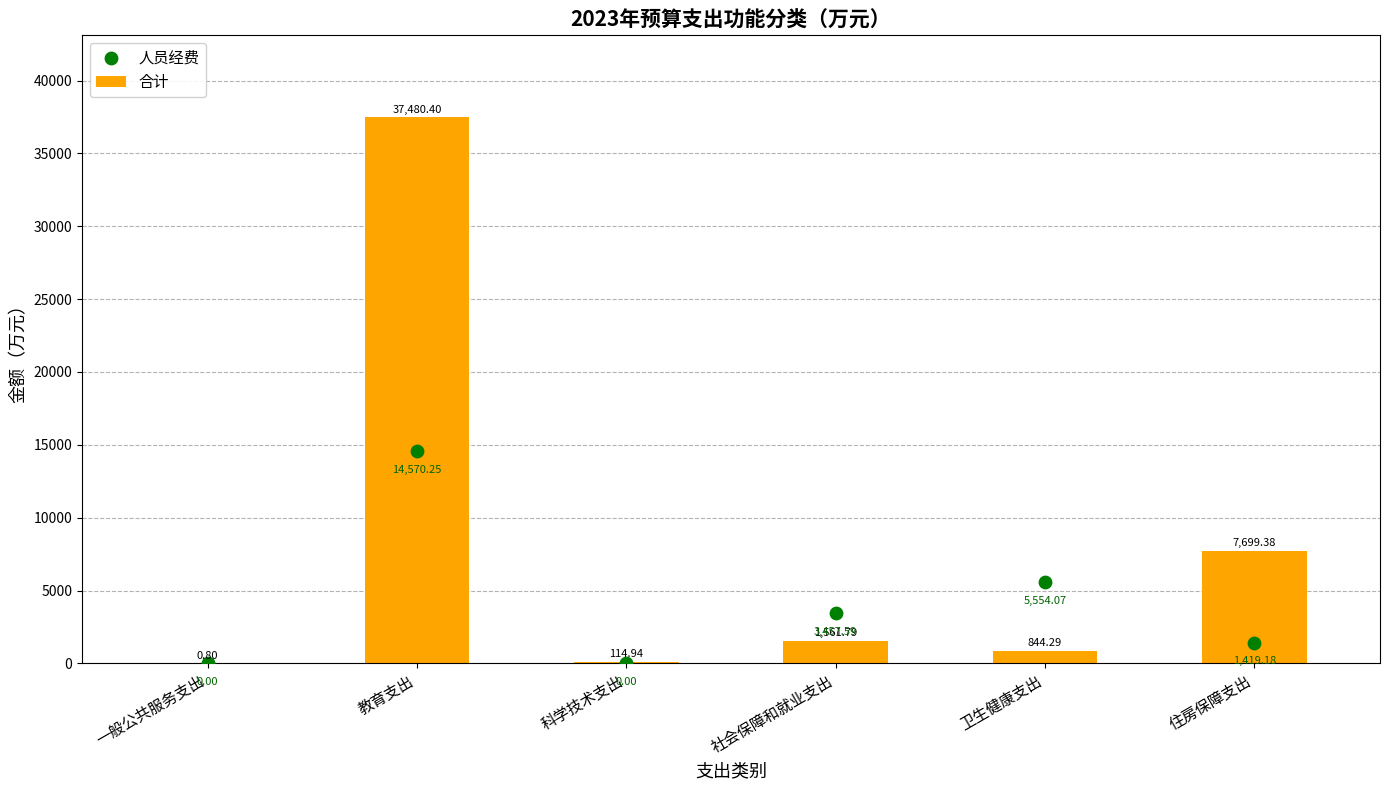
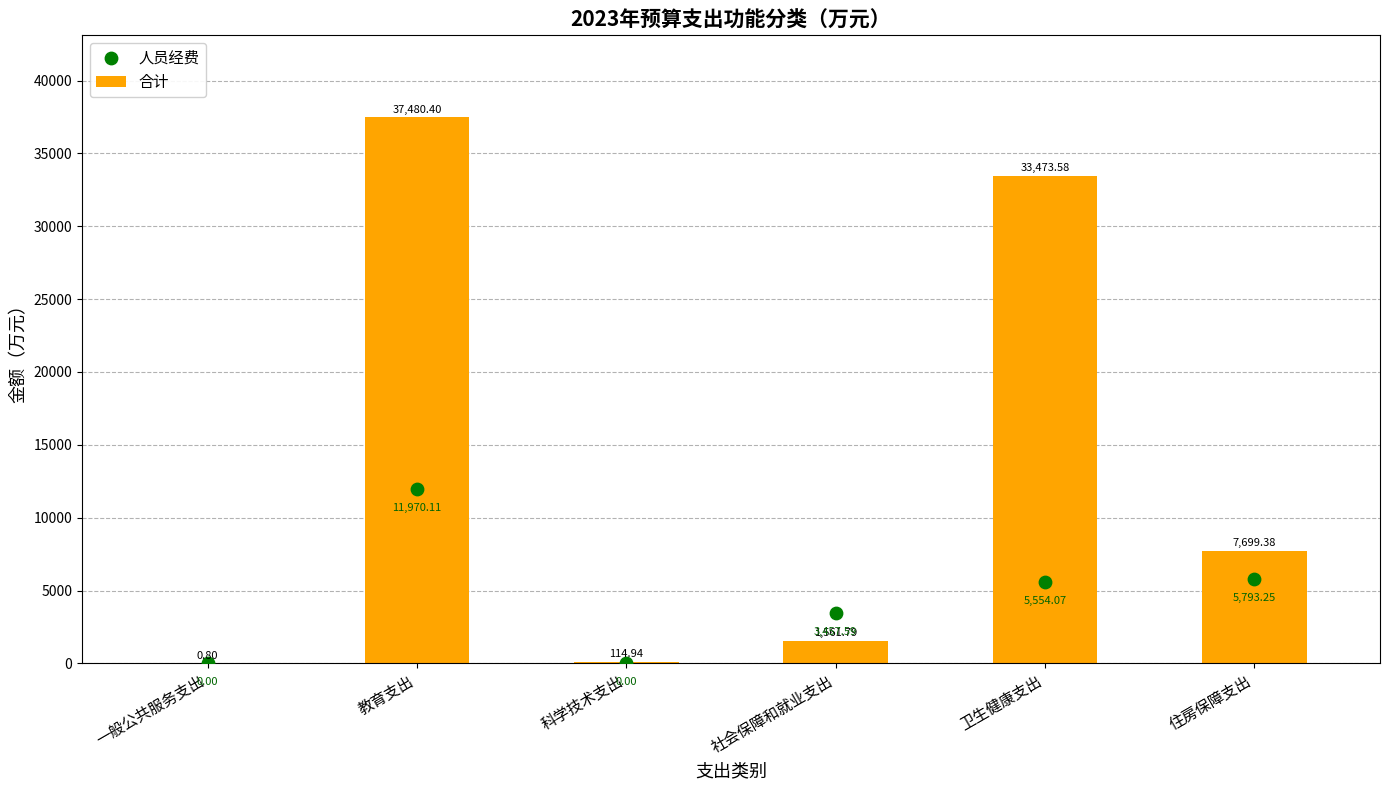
人员经费, 教育支出: 14,570.25 -> 11,970.11
合计, 卫生健康支出: 844.29 -> 33,473.58
人员经费, 住房保障支出: 1,419.18 -> 5,793.25
